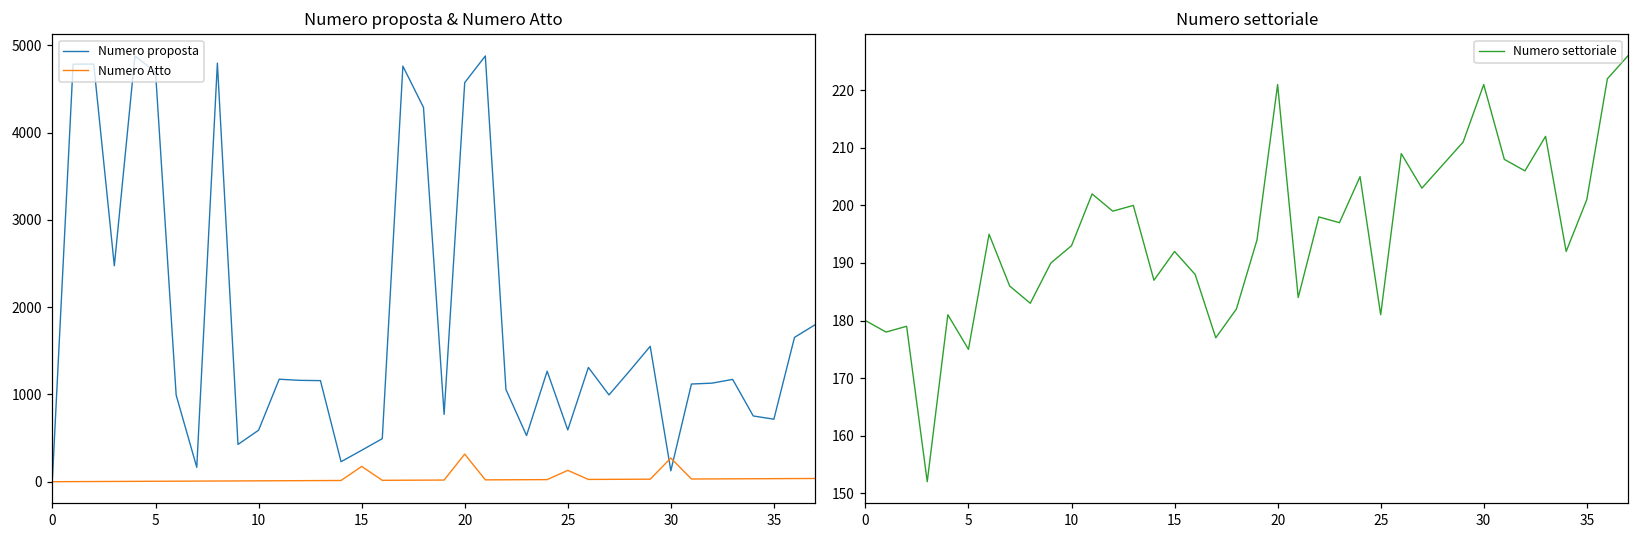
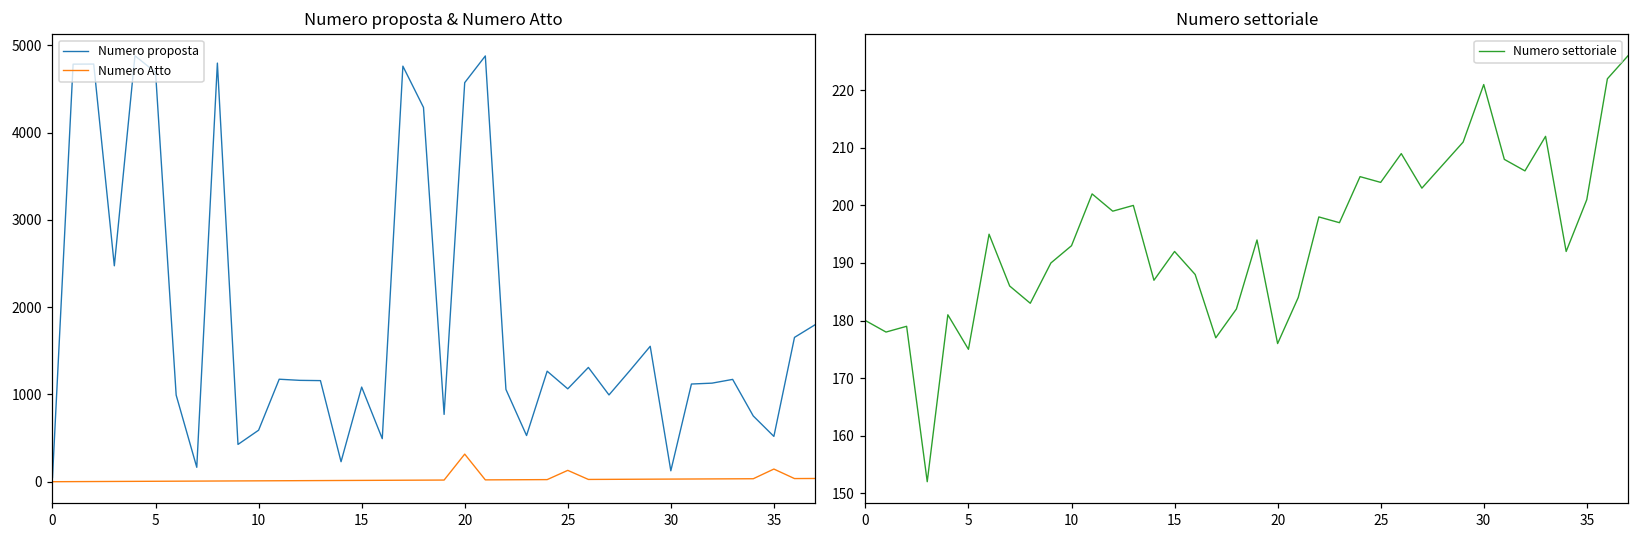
Numero proposta & Numero Atto, Numero proposta, 15: 400 -> 1100
Numero proposta & Numero Atto, Numero Atto, 15: 200 -> 0
Numero proposta & Numero Atto, Numero proposta, 25: 600 -> 1100
Numero proposta & Numero Atto, Numero Atto, 30: 300 -> 0
Numero proposta & Numero Atto, Numero proposta, 35: 700 -> 500
Numero proposta & Numero Atto, Numero Atto, 35: 0 -> 100
Numero settoriale, 20: 221 -> 176
Numero settoriale, 25: 181 -> 204
